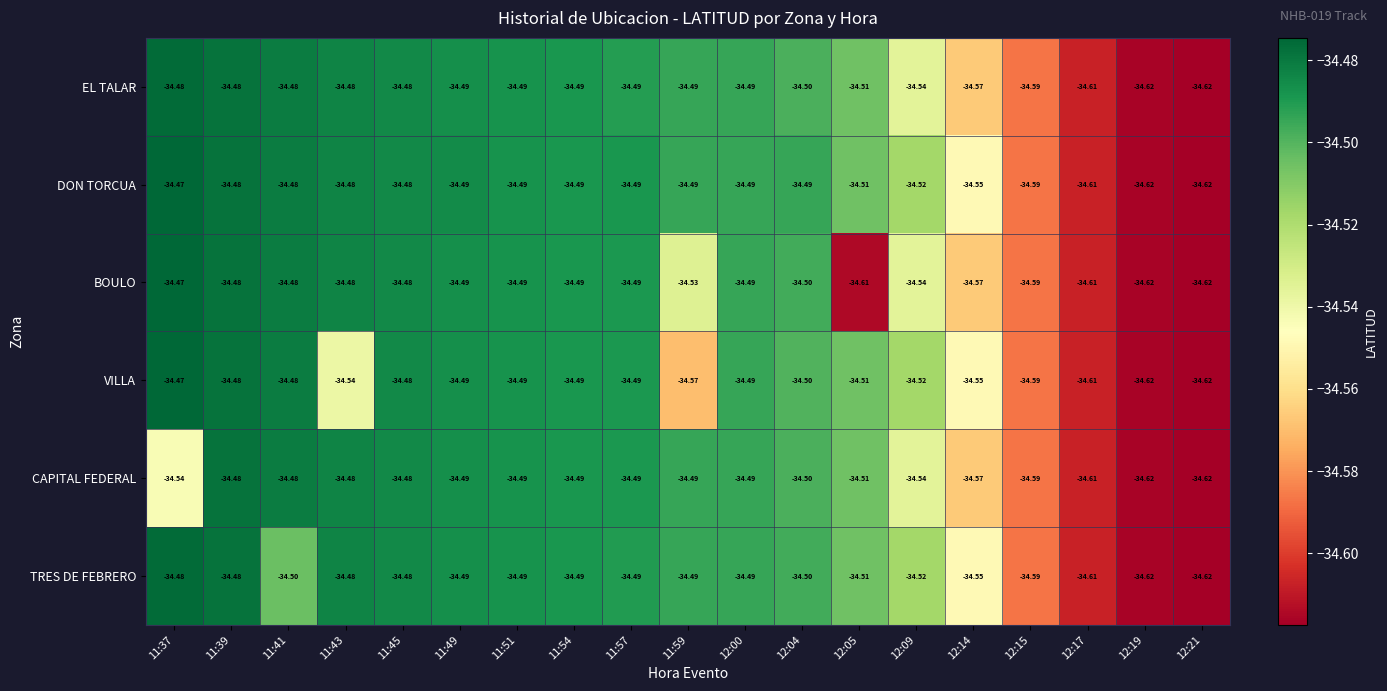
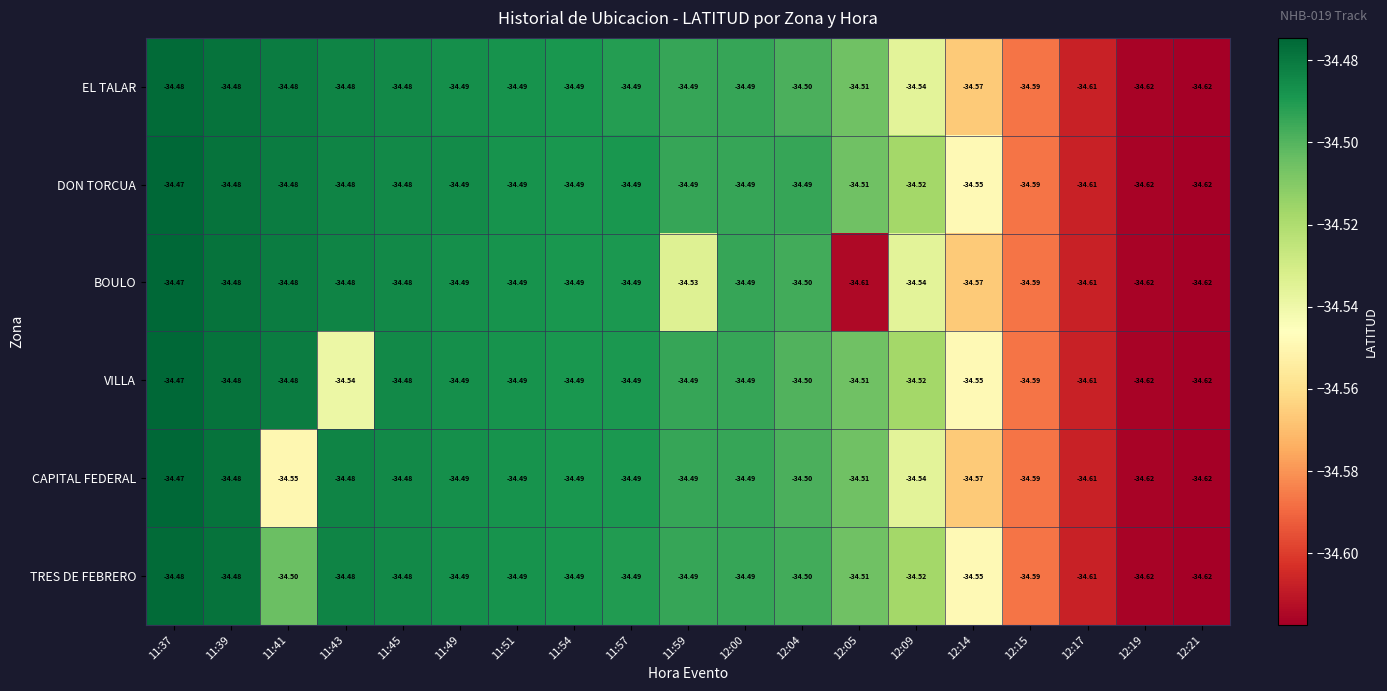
VILLA, 11:59: -34.57 -> -34.49
CAPITAL FEDERAL, 11:37: -34.54 -> -34.47
CAPITAL FEDERAL, 11:41: -34.48 -> -34.55
